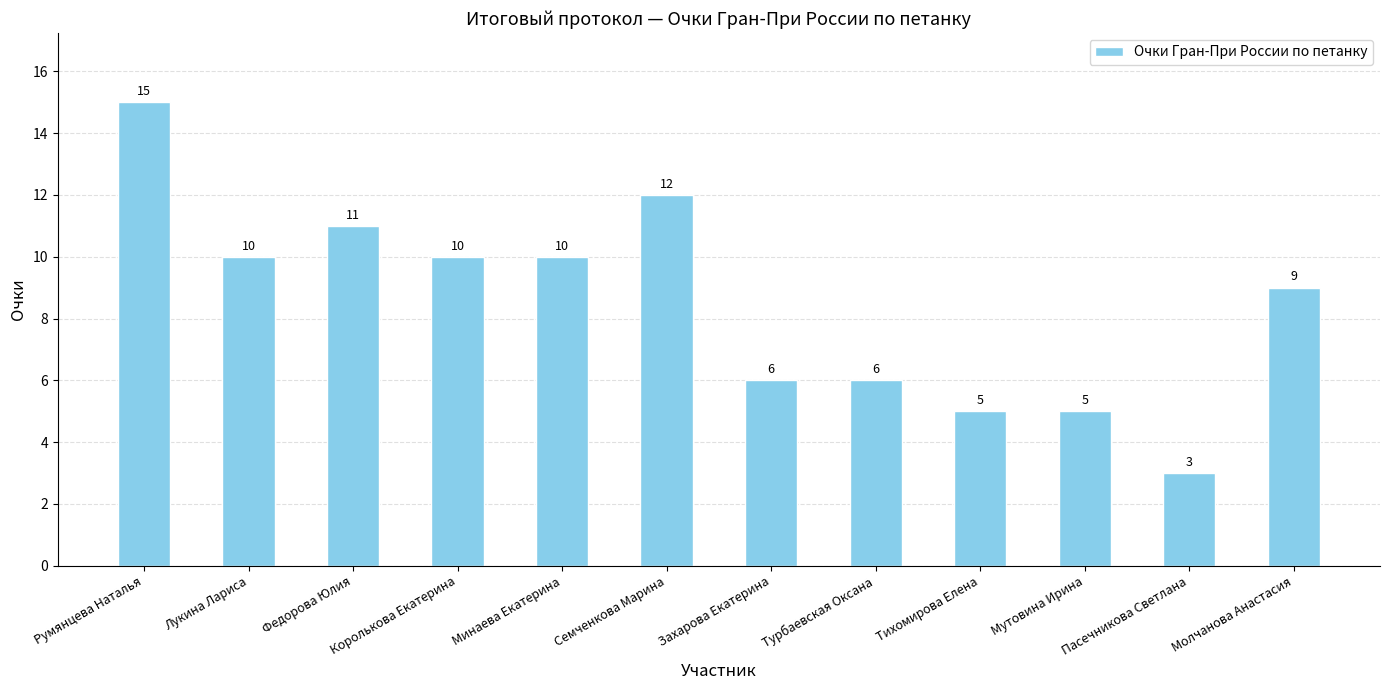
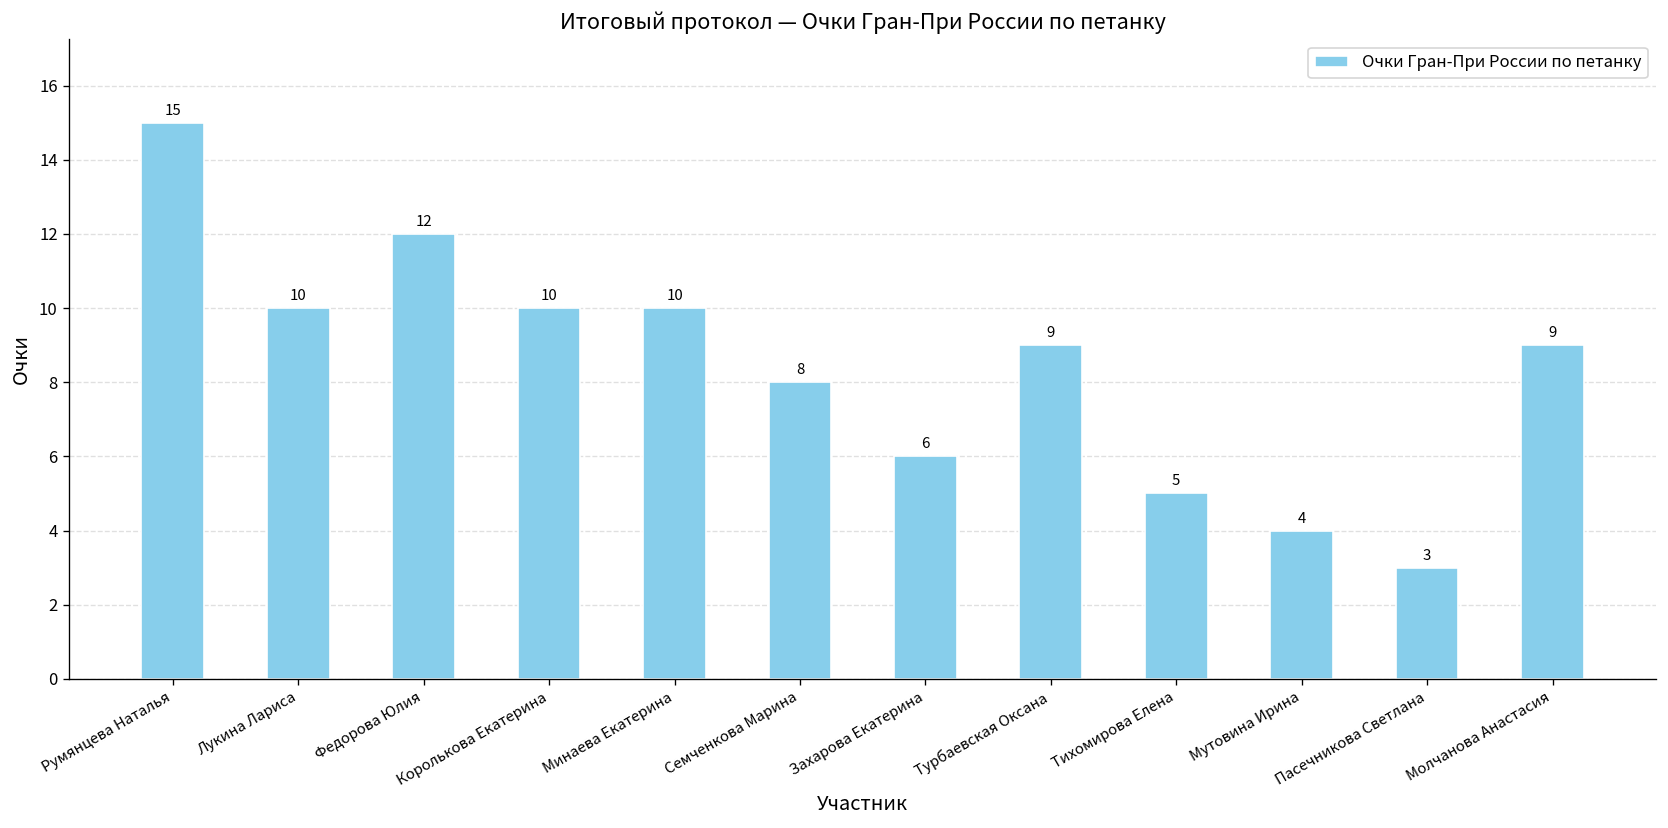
Федорова Юлия: 11 -> 12
Семченкова Марина: 12 -> 8
Турбаевская Оксана: 6 -> 9
Мутовина Ирина: 5 -> 4
